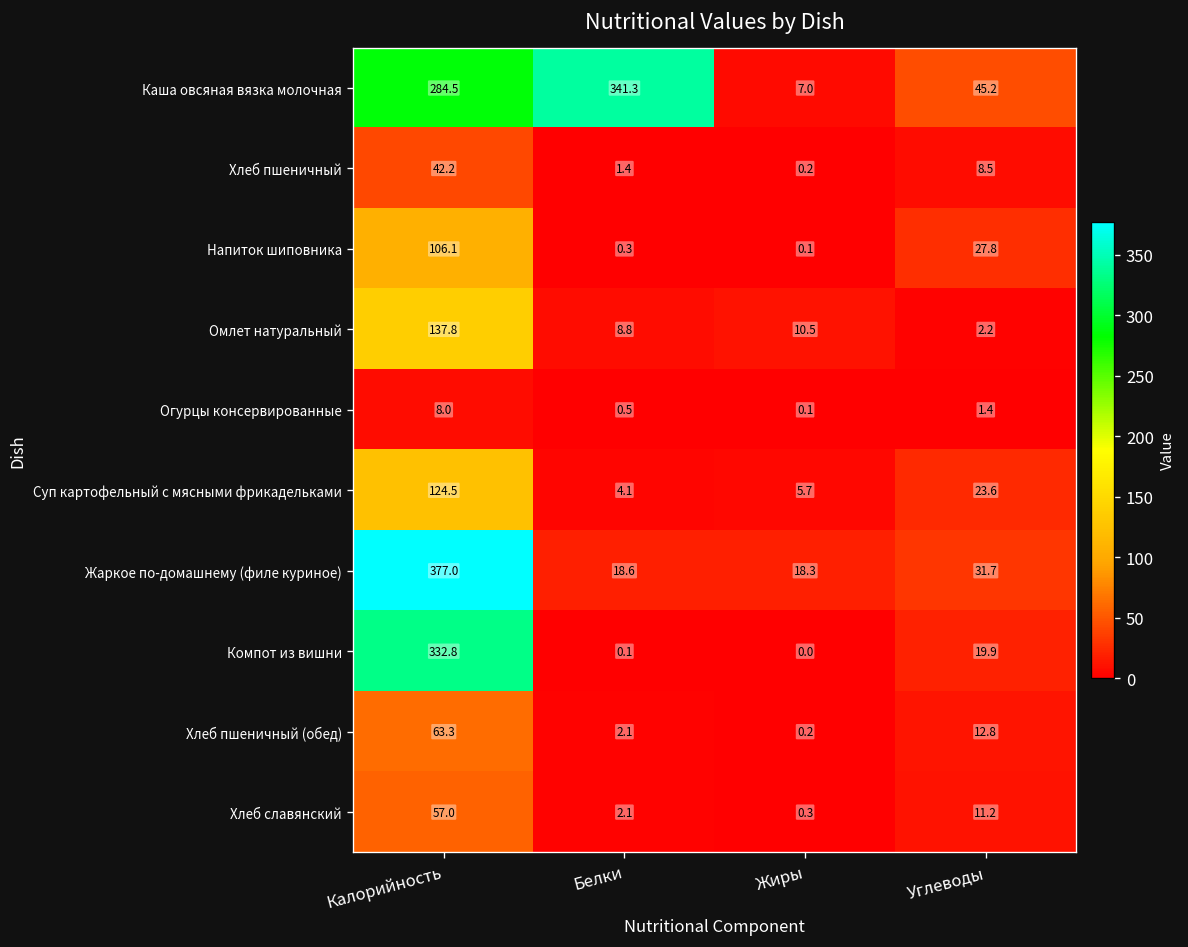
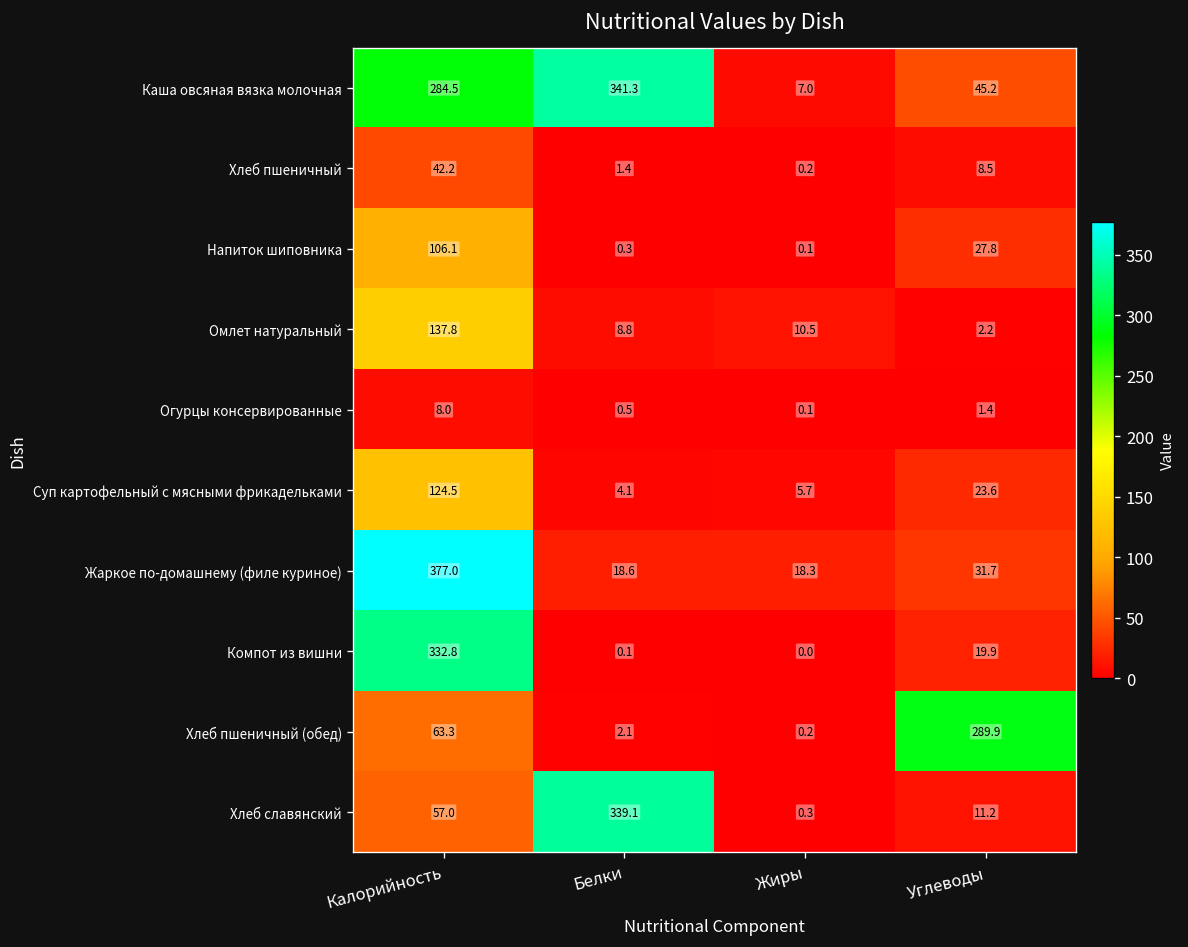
Хлеб пшеничный (обед), Углеводы: 12.8 -> 289.9
Хлеб славянский, Белки: 2.1 -> 339.1
